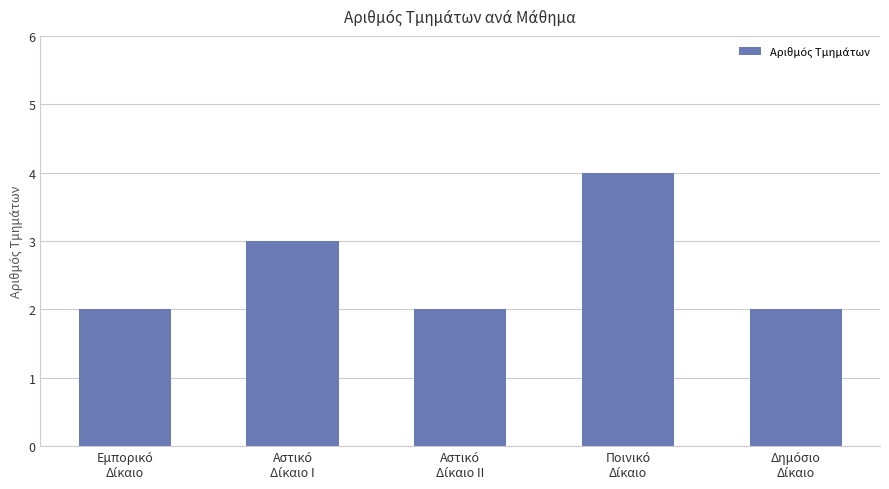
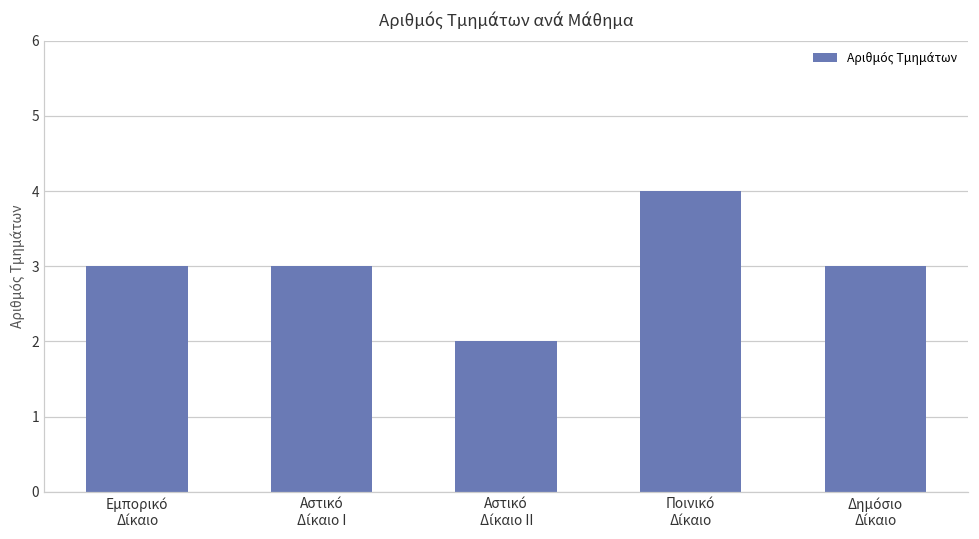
Εμπορικό Δίκαιο: 2 -> 3
Δημόσιο Δίκαιο: 2 -> 3
